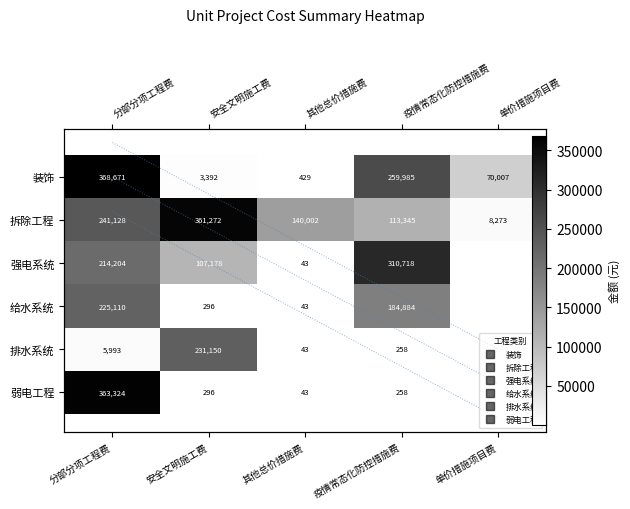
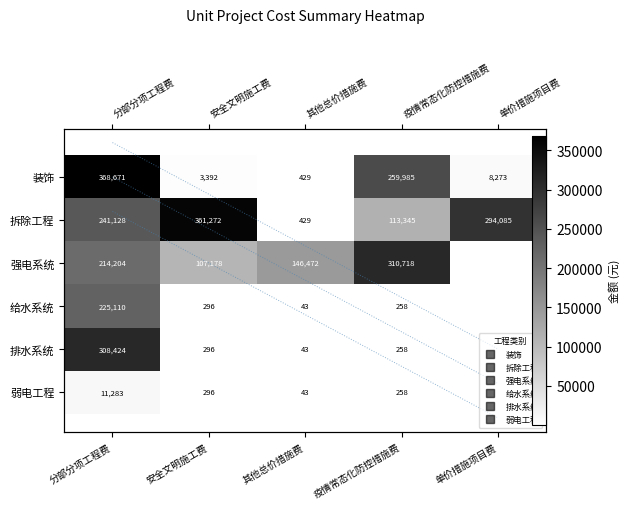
装饰, 单价措施项目费: 70,007 -> 8,273
拆除工程, 其他总价措施费: 140,002 -> 429
拆除工程, 单价措施项目费: 8,273 -> 294,085
强电系统, 其他总价措施费: 43 -> 146,472
给水系统, 疫情常态化防控措施费: 184,884 -> 258
排水系统, 分部分项工程费: 5,993 -> 308,424
排水系统, 安全文明施工费: 231,150 -> 296
弱电工程, 分部分项工程费: 363,324 -> 11,283
